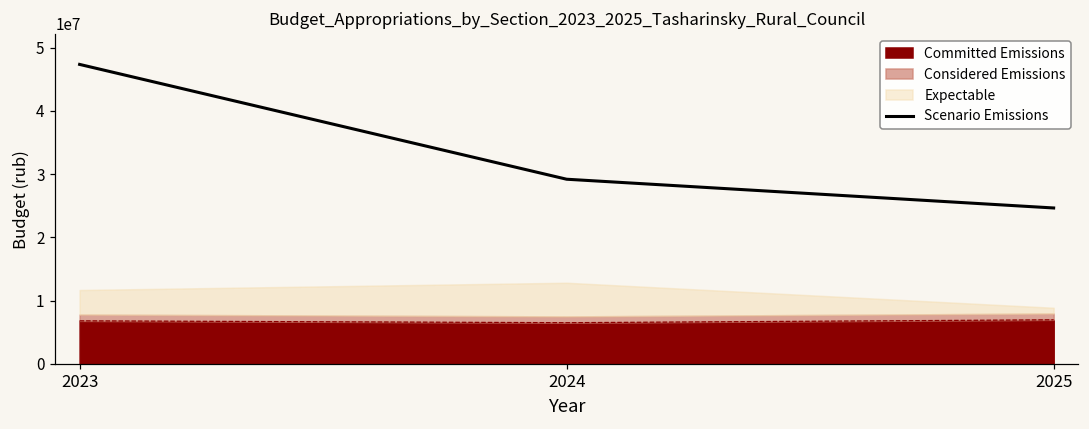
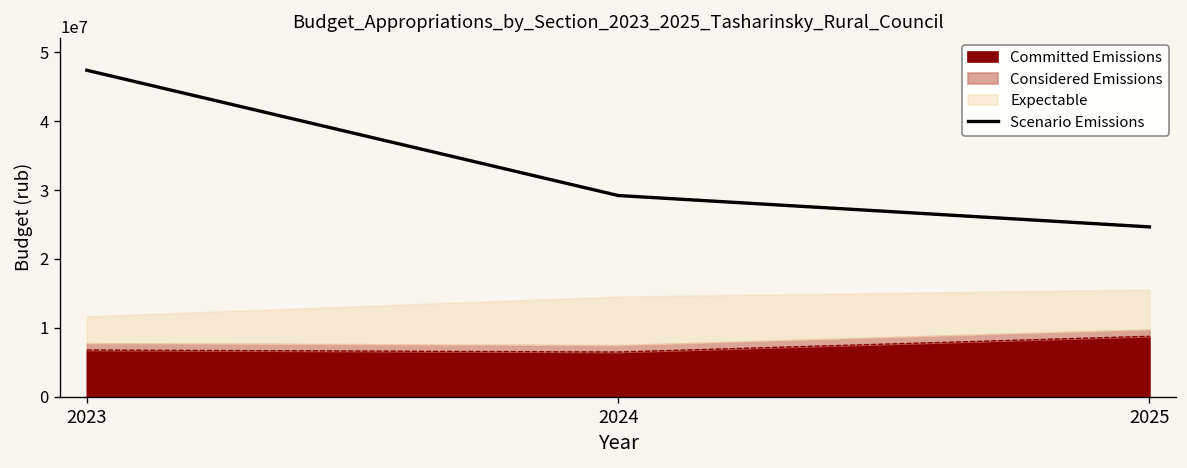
Expectable, 2024: 5000000 -> 7000000
Committed Emissions, 2025: 7000000 -> 9000000
Expectable, 2025: 1000000 -> 6000000
